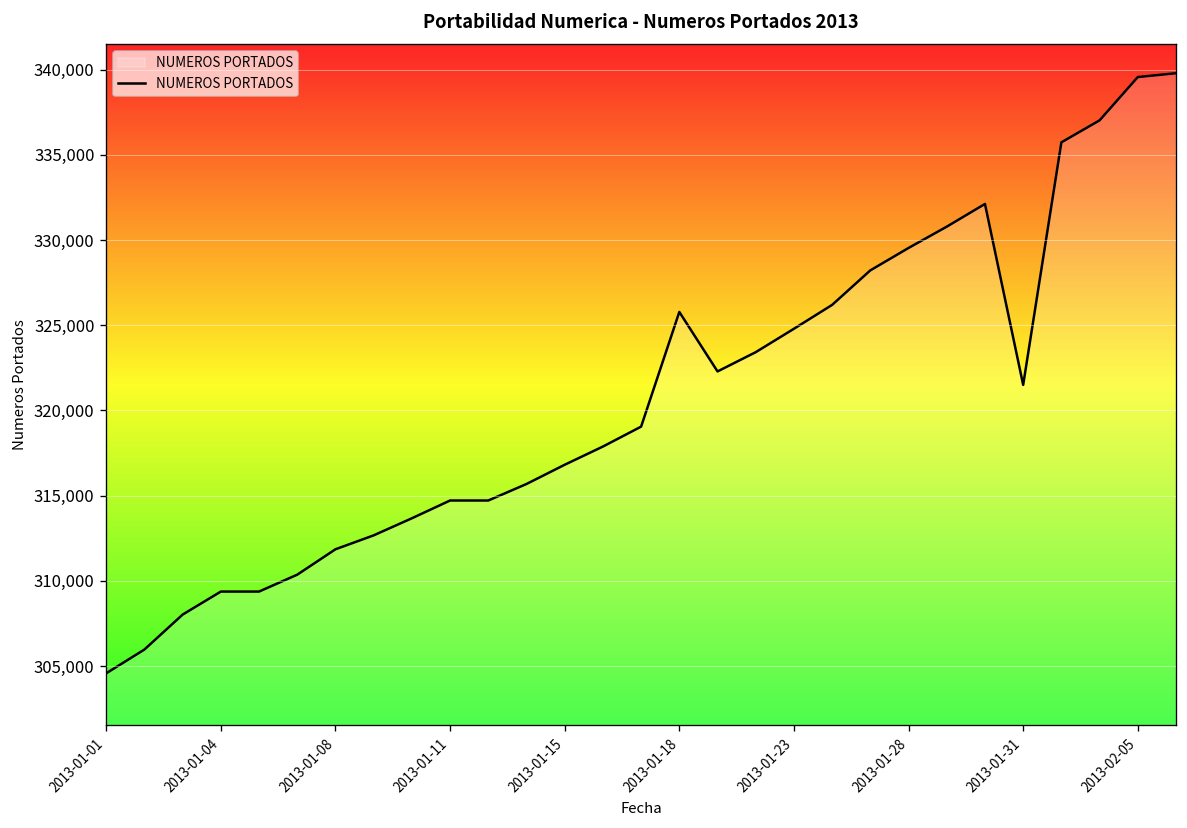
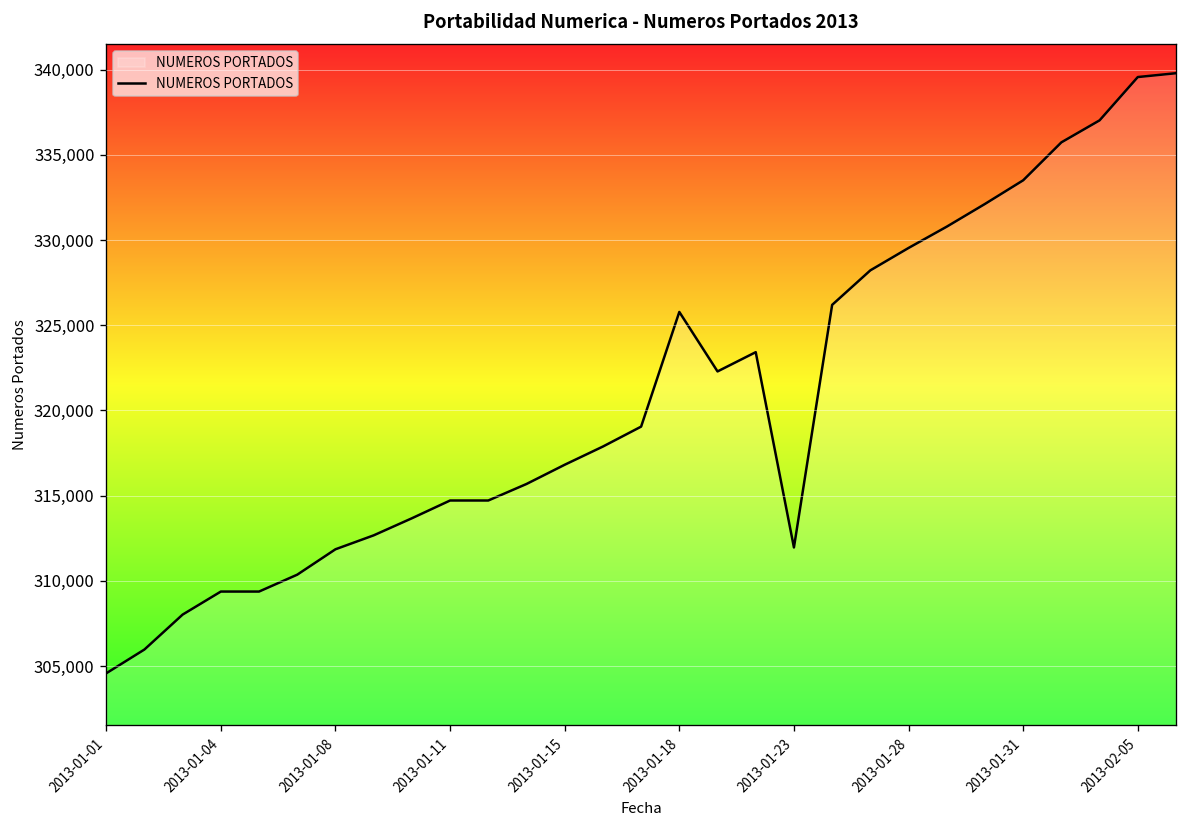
2013-01-23: 324,800 -> 312,000
2013-01-31: 321,500 -> 333,500
